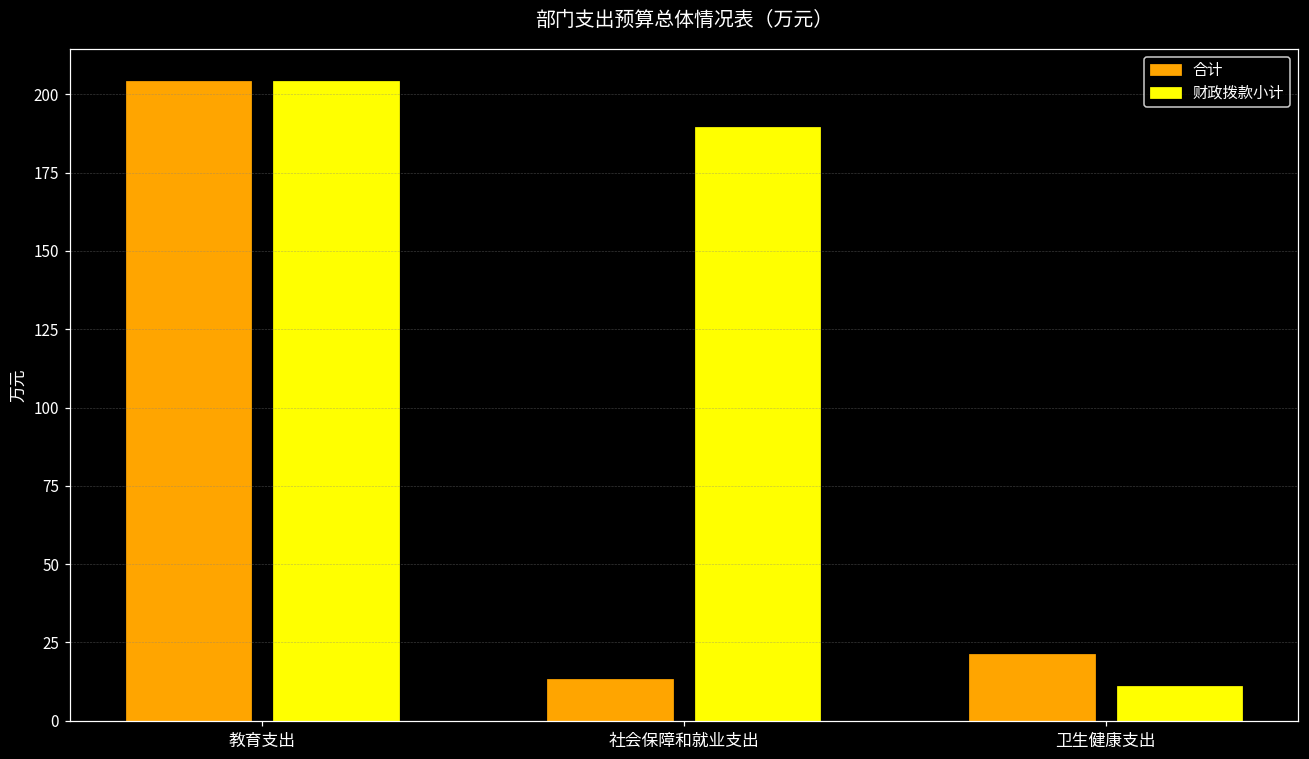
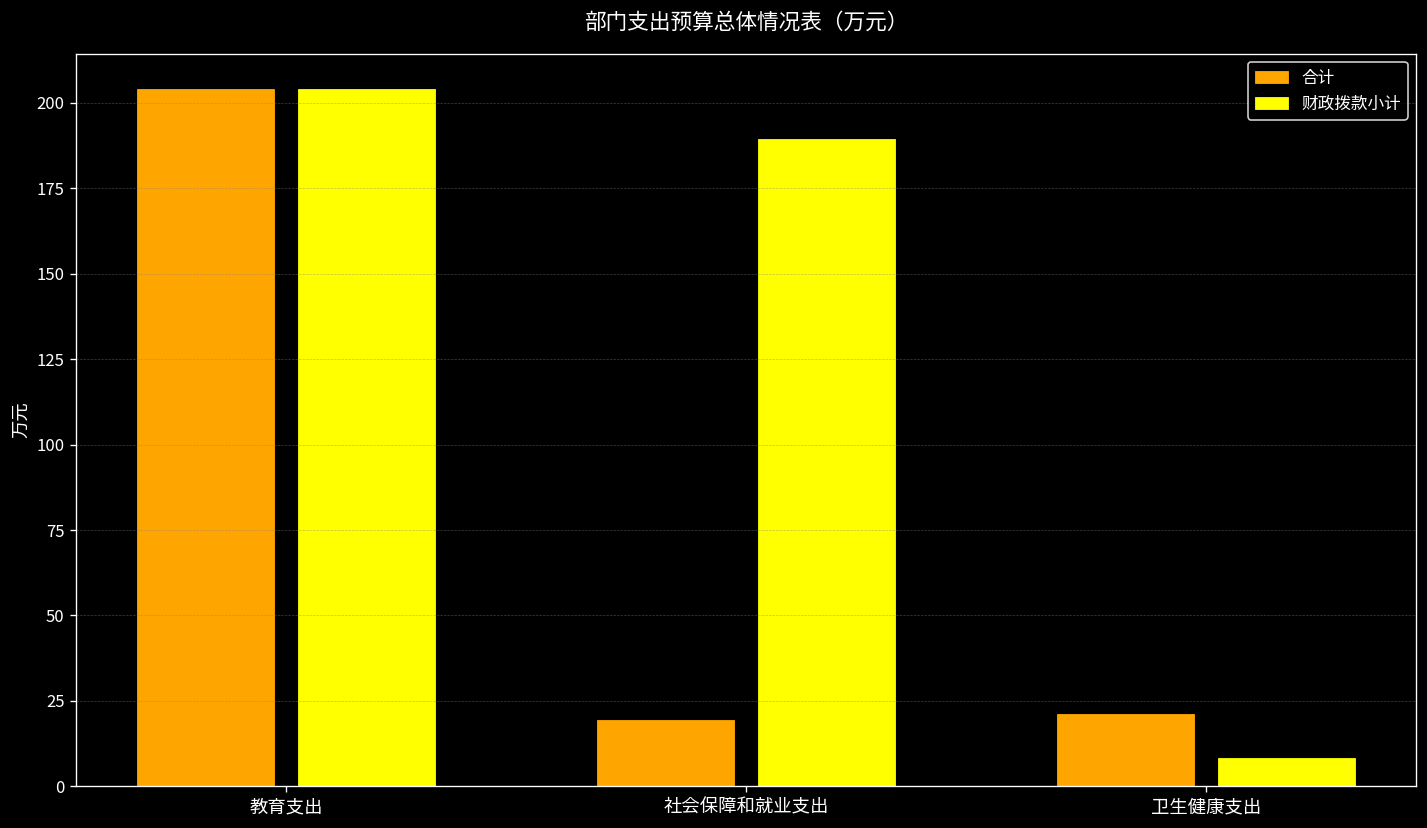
合计, 社会保障和就业支出: 13 -> 19
财政拨款小计, 卫生健康支出: 11 -> 8
